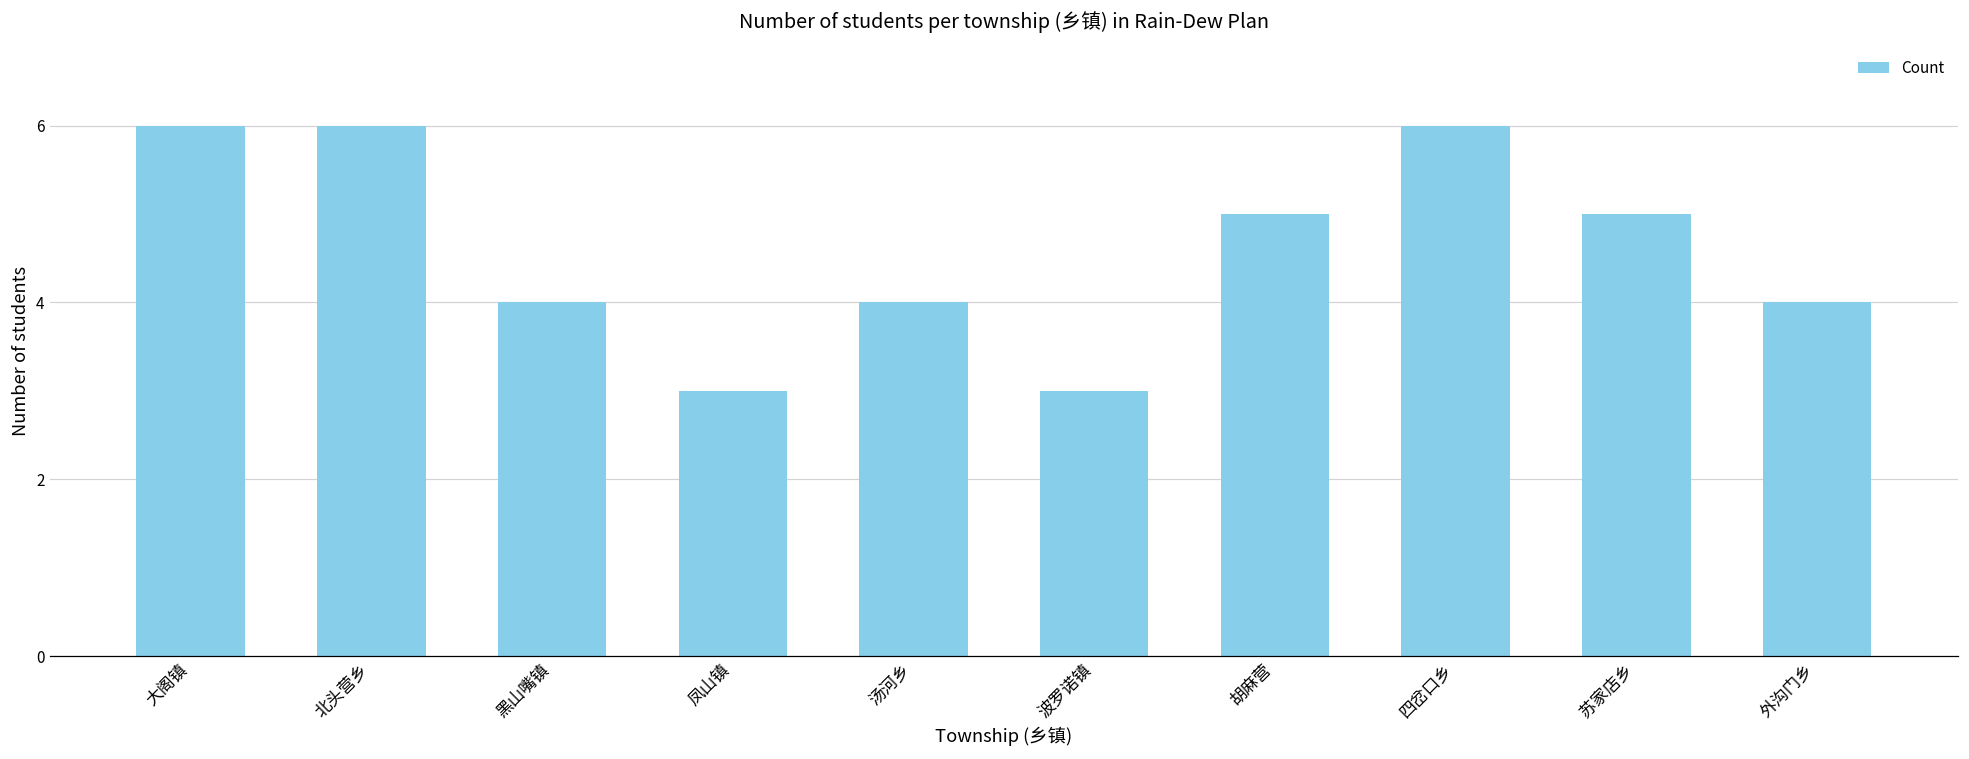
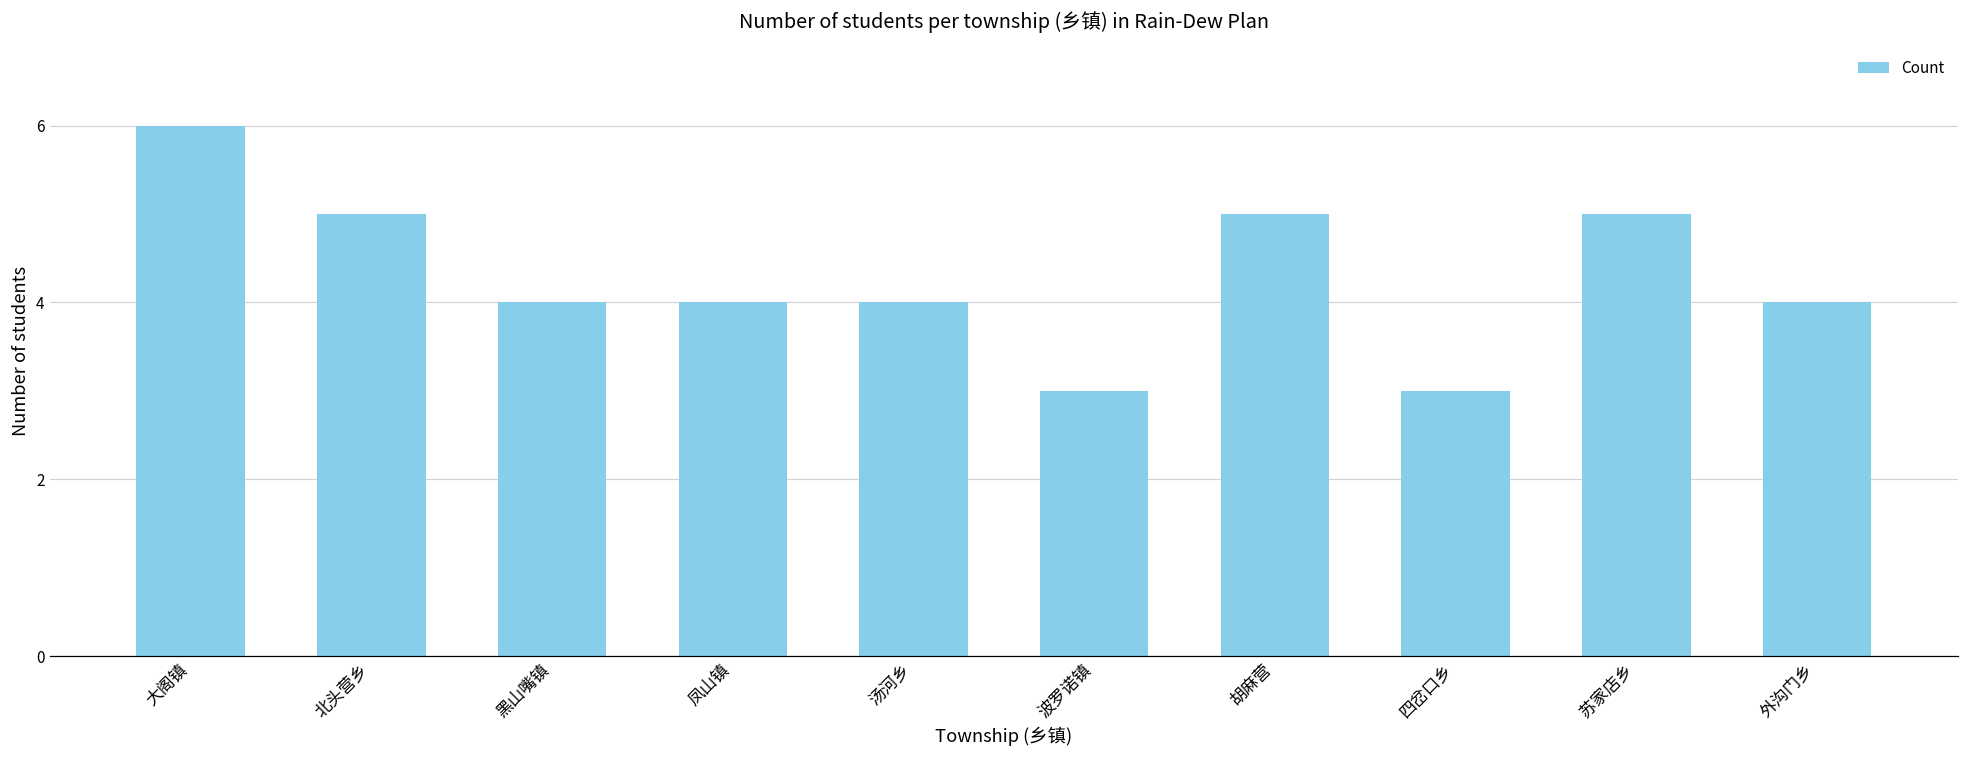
北头营乡: 6 -> 5
凤山镇: 3 -> 4
四岔口乡: 6 -> 3
